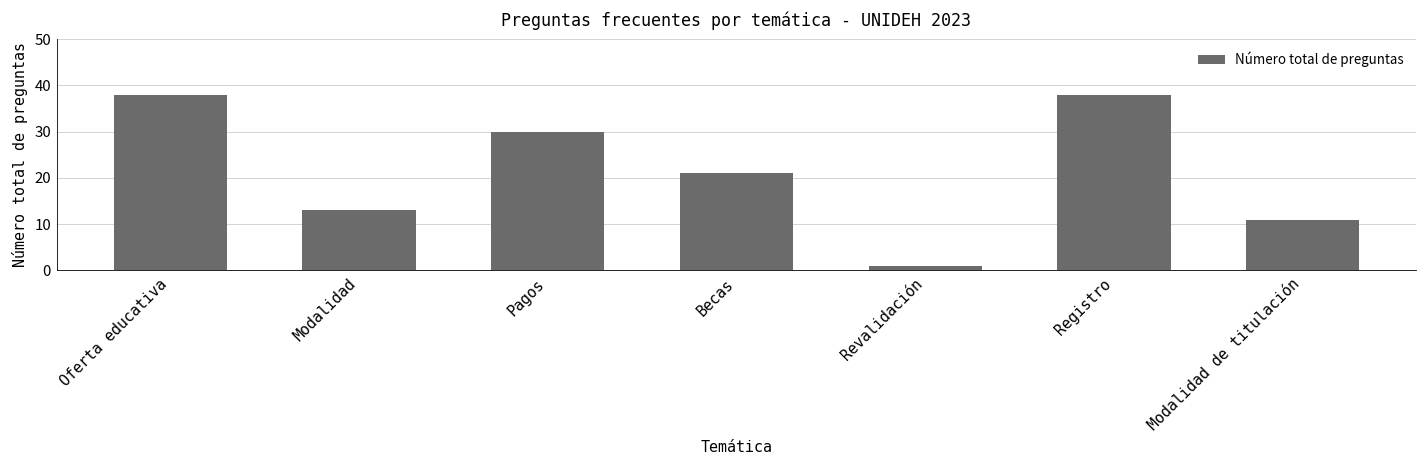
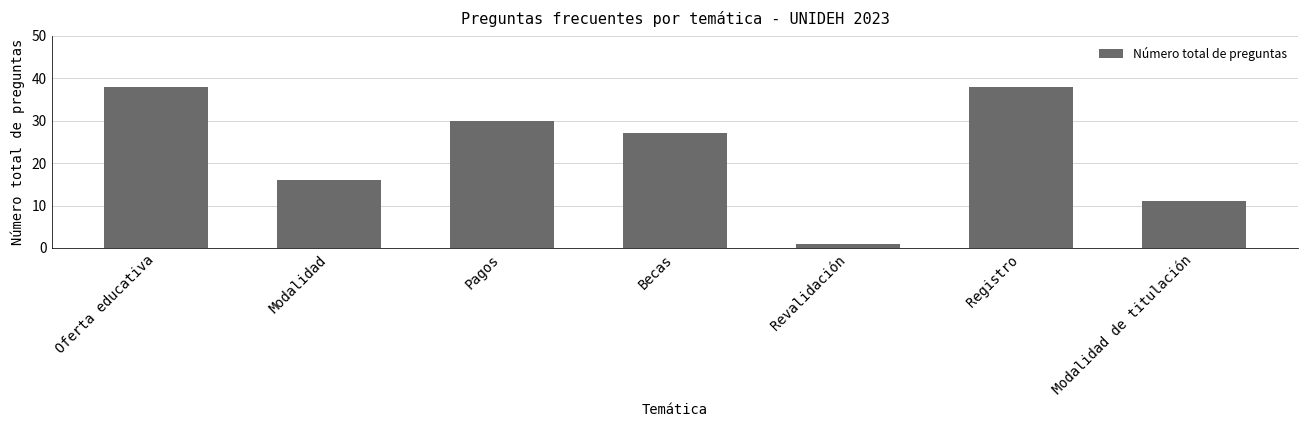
Modalidad: 13 -> 16
Becas: 21 -> 27
